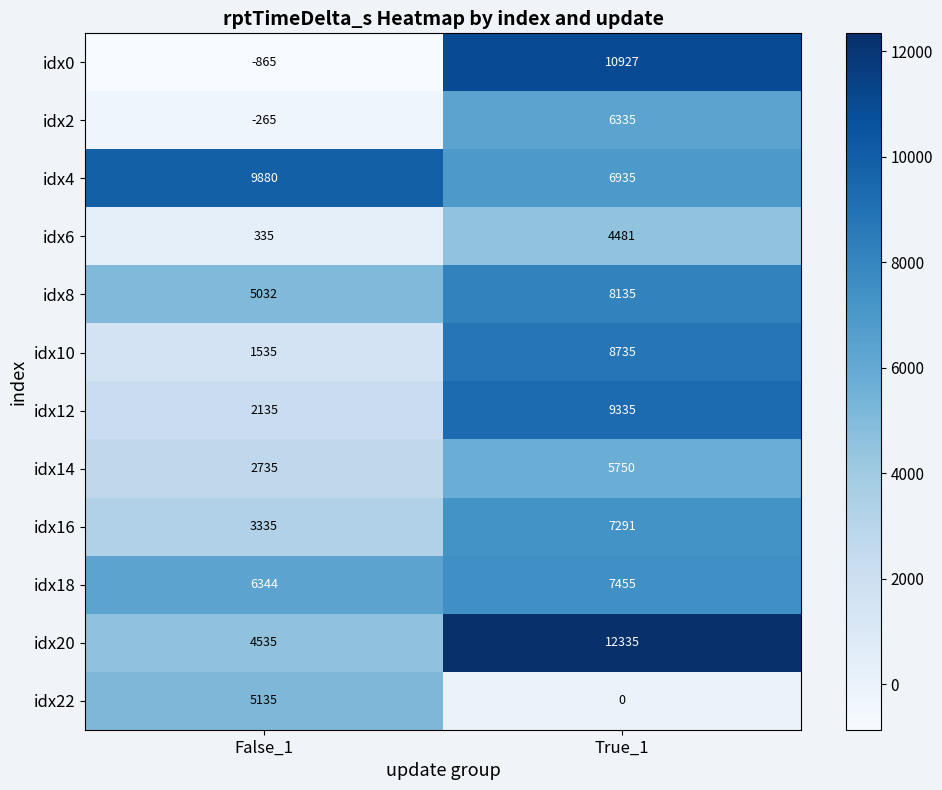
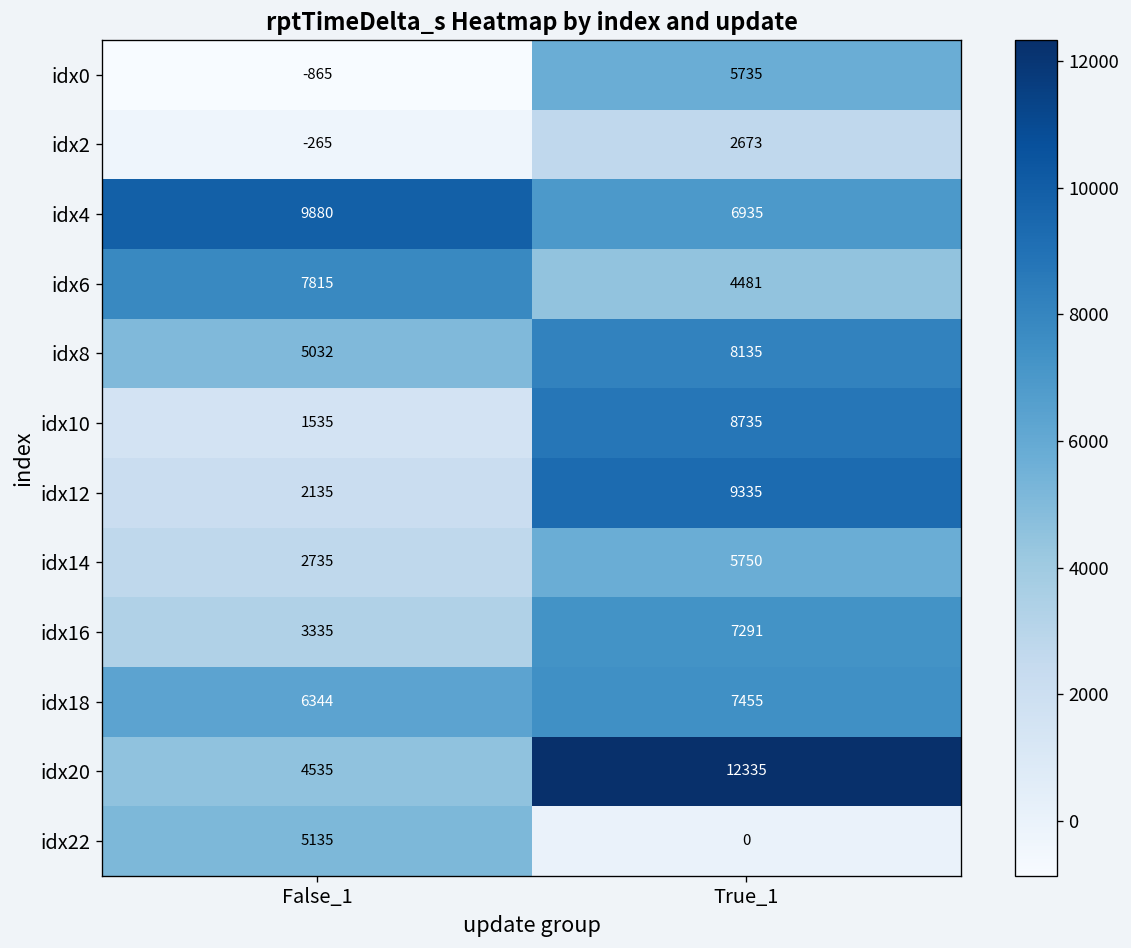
idx0, True_1: 10927 -> 5735
idx2, True_1: 6335 -> 2673
idx6, False_1: 335 -> 7815
